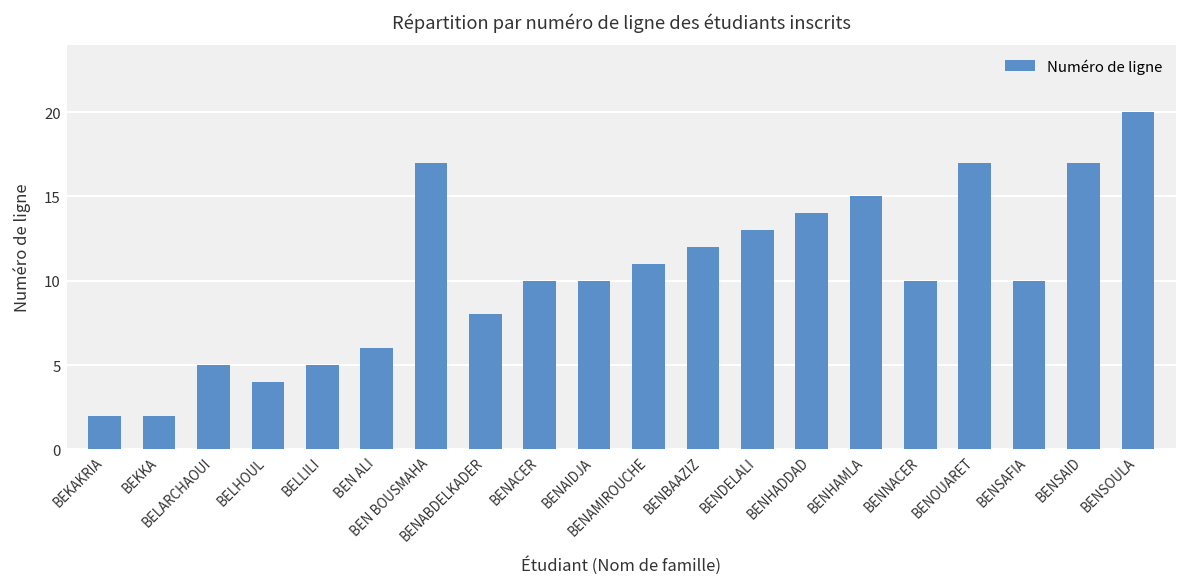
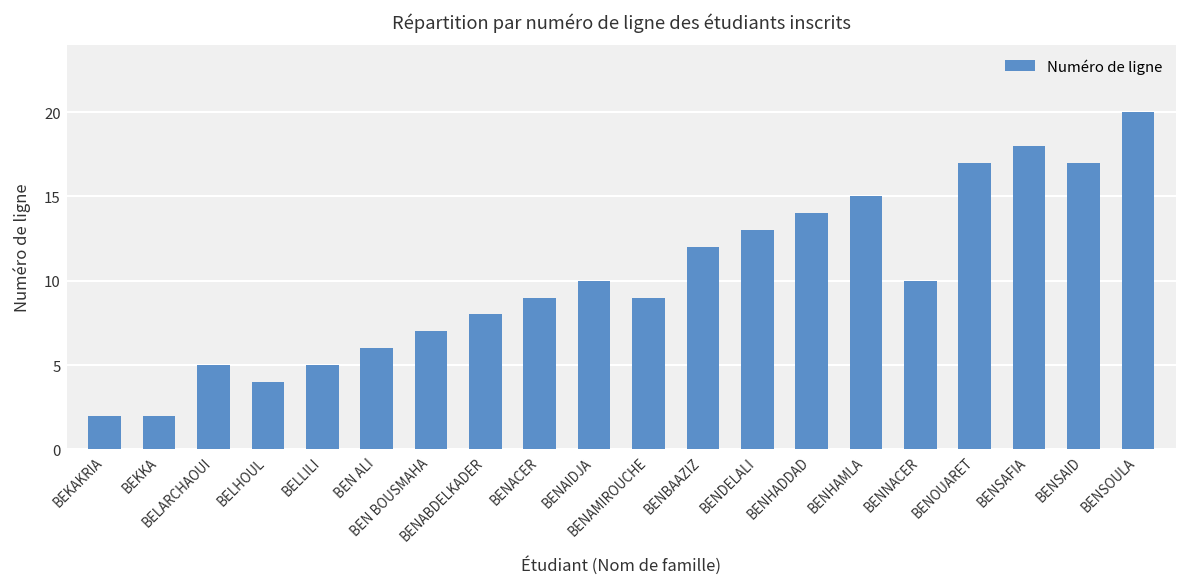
BEN BOUSMAHA: 17 -> 7
BENACER: 10 -> 9
BENAMIROUCHE: 11 -> 9
BENSAFIA: 10 -> 18
